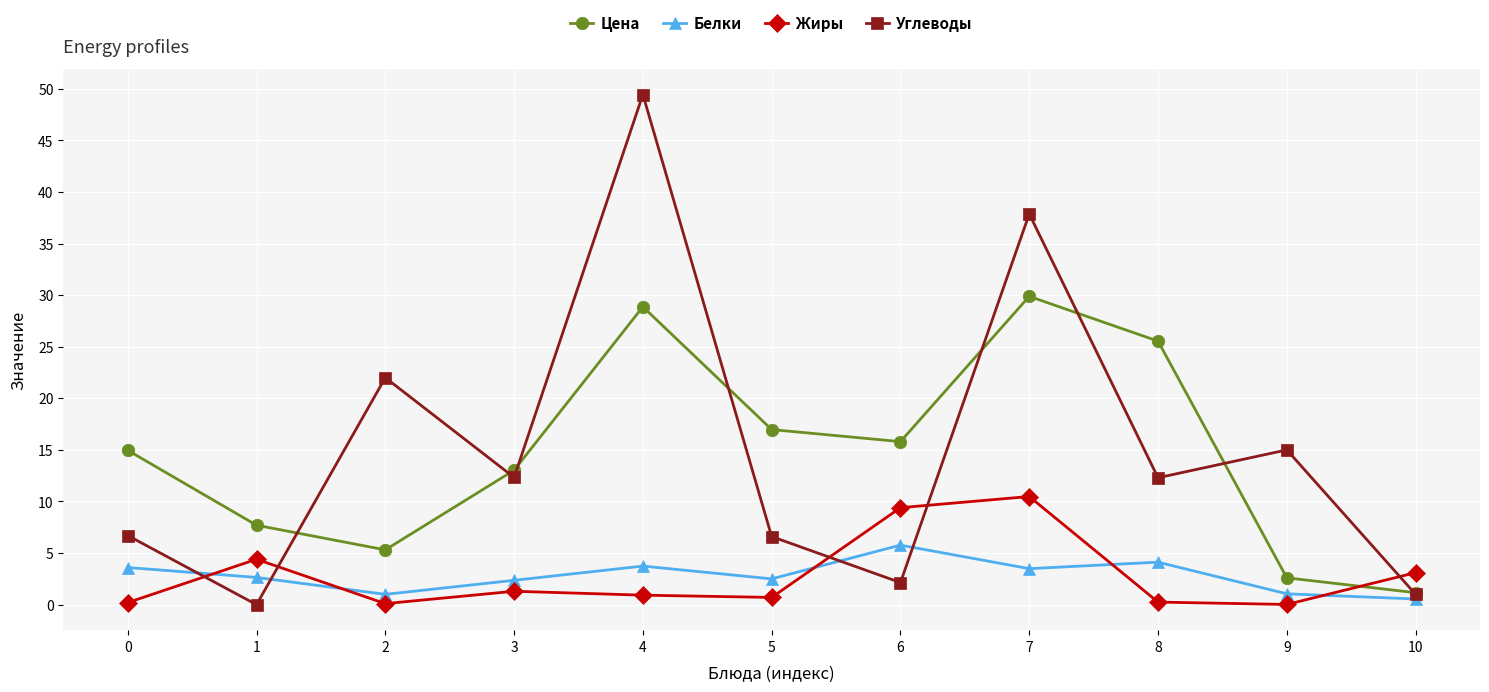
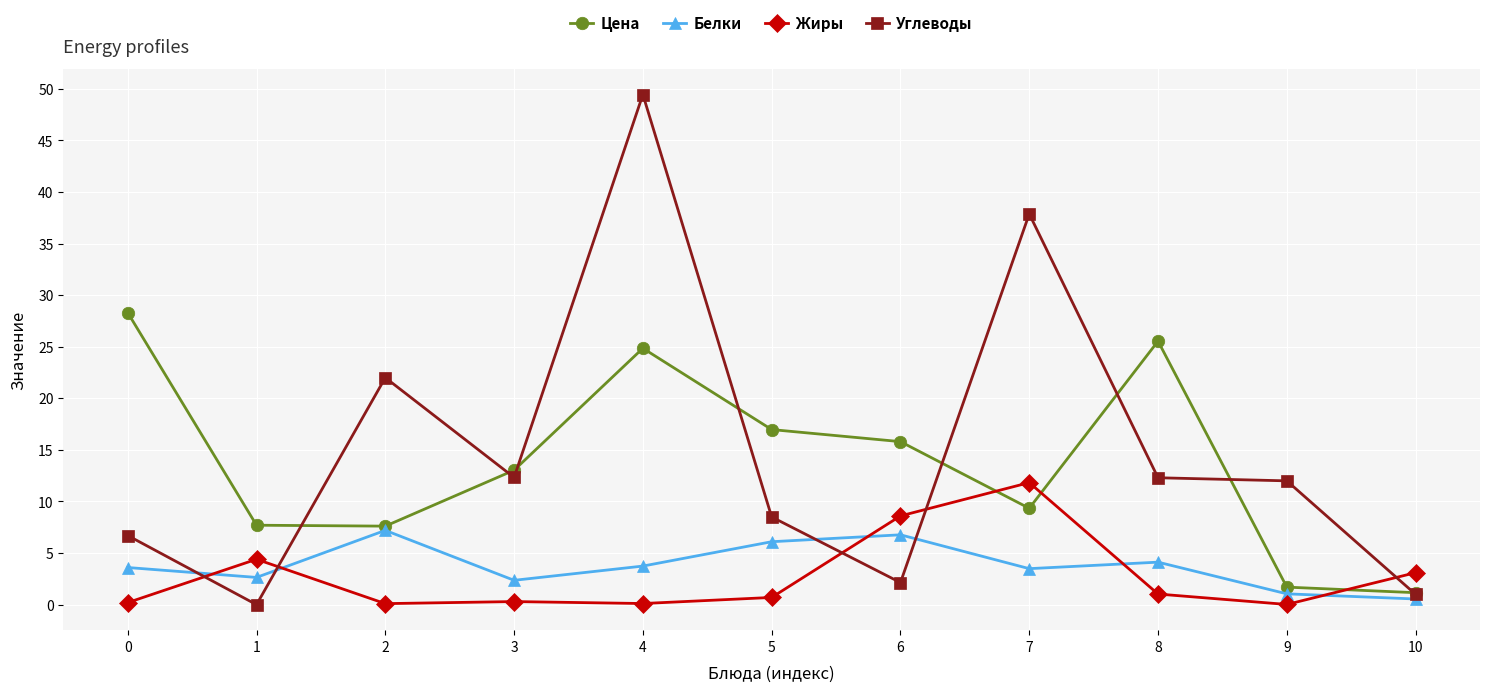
Цена, 0: 15.0 -> 28.3
Цена, 2: 5.3 -> 7.6
Белки, 2: 1.0 -> 7.2
Жиры, 3: 1.3 -> 0.3
Цена, 4: 28.9 -> 24.9
Жиры, 4: 0.9 -> 0.1
Белки, 5: 2.5 -> 6.1
Углеводы, 5: 6.6 -> 8.5
Белки, 6: 5.8 -> 6.8
Жиры, 6: 9.4 -> 8.6
Цена, 7: 29.9 -> 9.3
Жиры, 7: 10.5 -> 11.8
Жиры, 8: 0.3 -> 1.0
Цена, 9: 2.6 -> 1.7
Углеводы, 9: 15 -> 12
